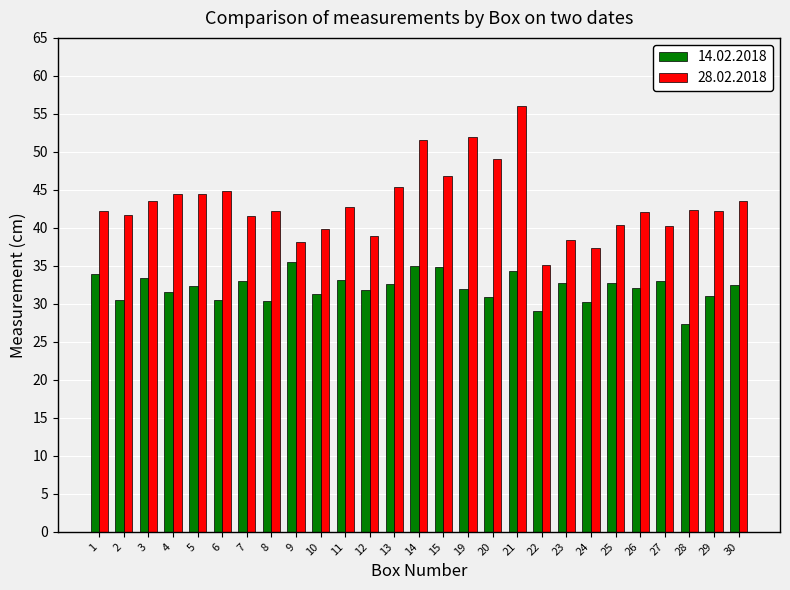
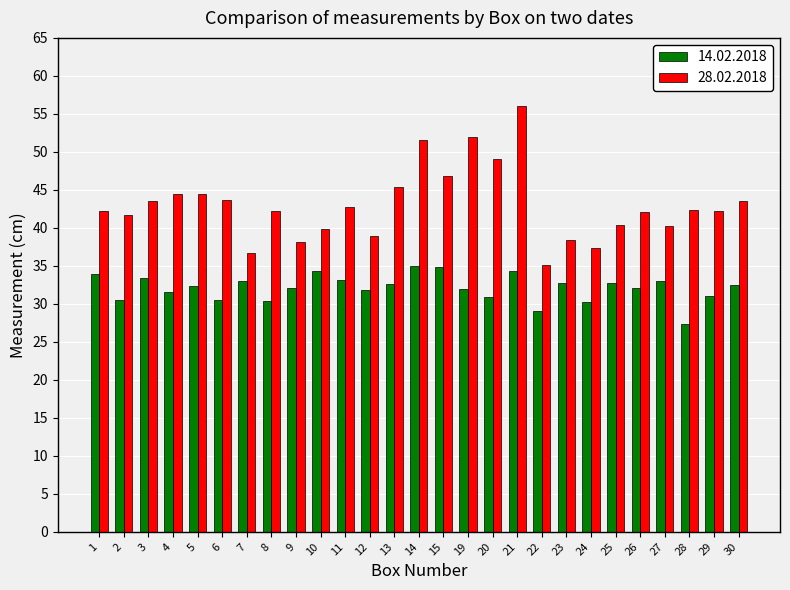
28.02.2018, 6: 45 -> 44
28.02.2018, 7: 42 -> 37
14.02.2018, 9: 36 -> 32
14.02.2018, 10: 31 -> 34
